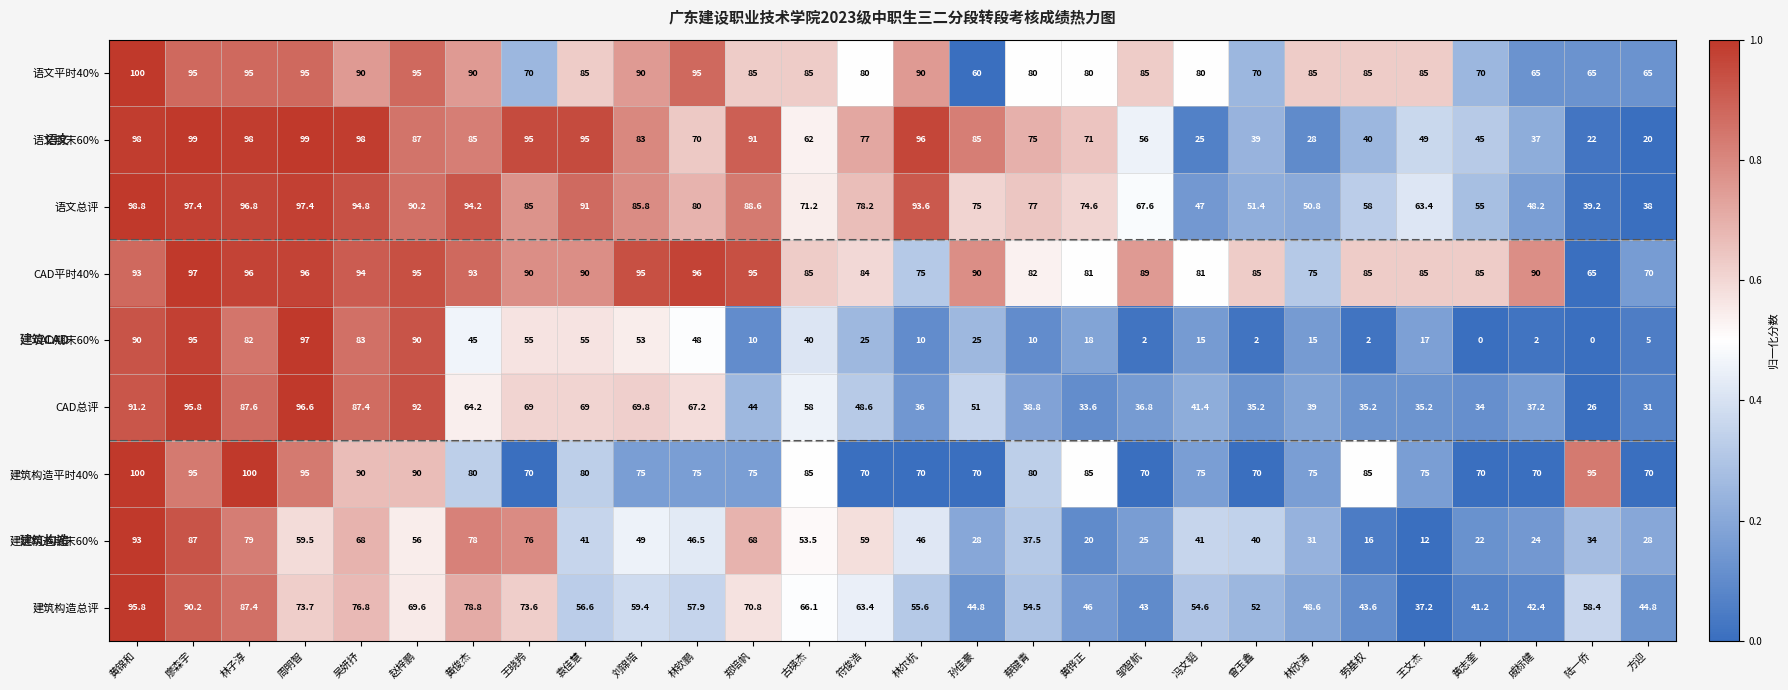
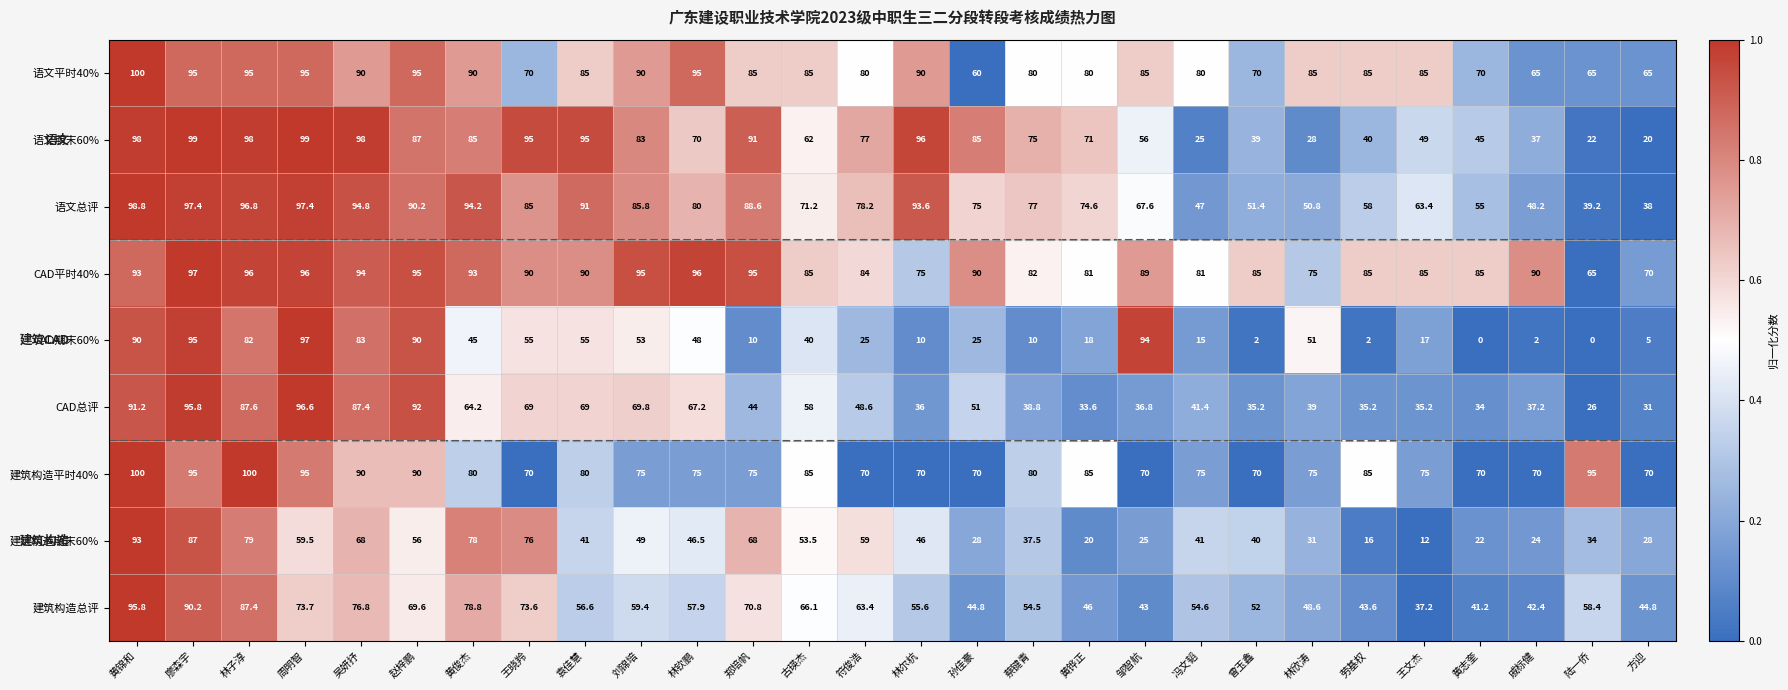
CAD期末60%, 邹智航: 2 -> 94
CAD期末60%, 林欣涛: 15 -> 51
